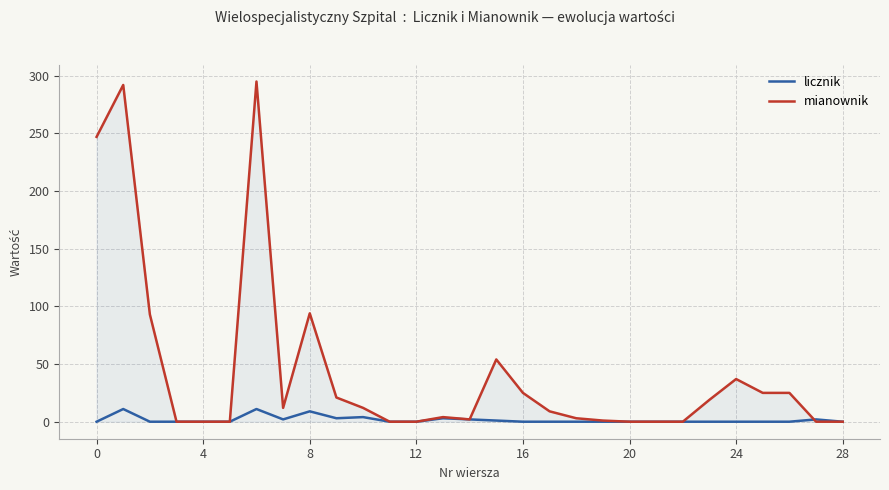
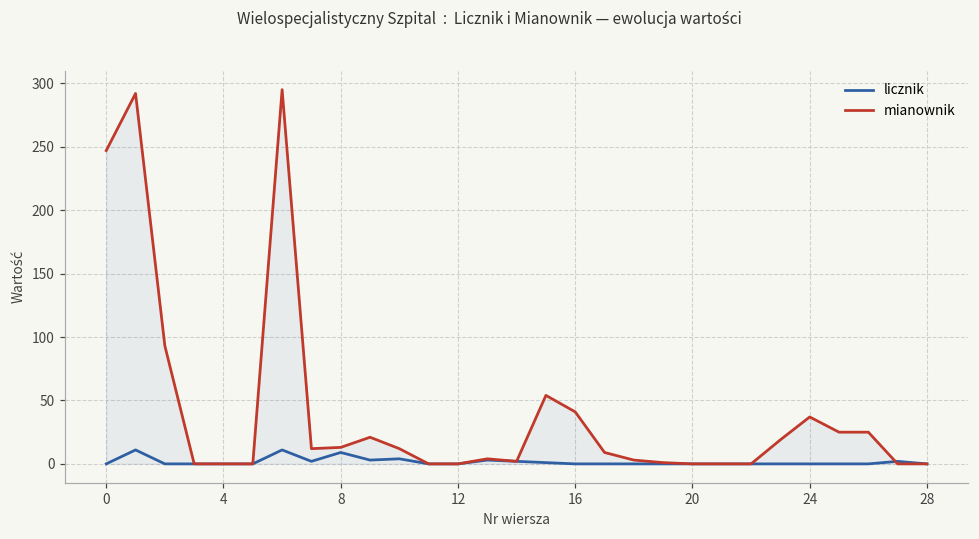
mianownik, 8: 94 -> 13
mianownik, 16: 25 -> 41
